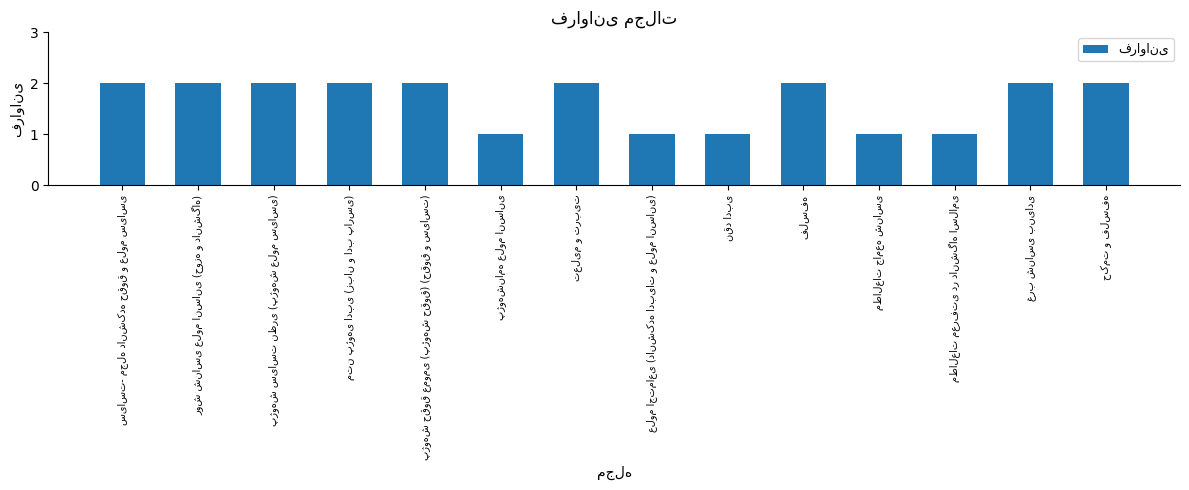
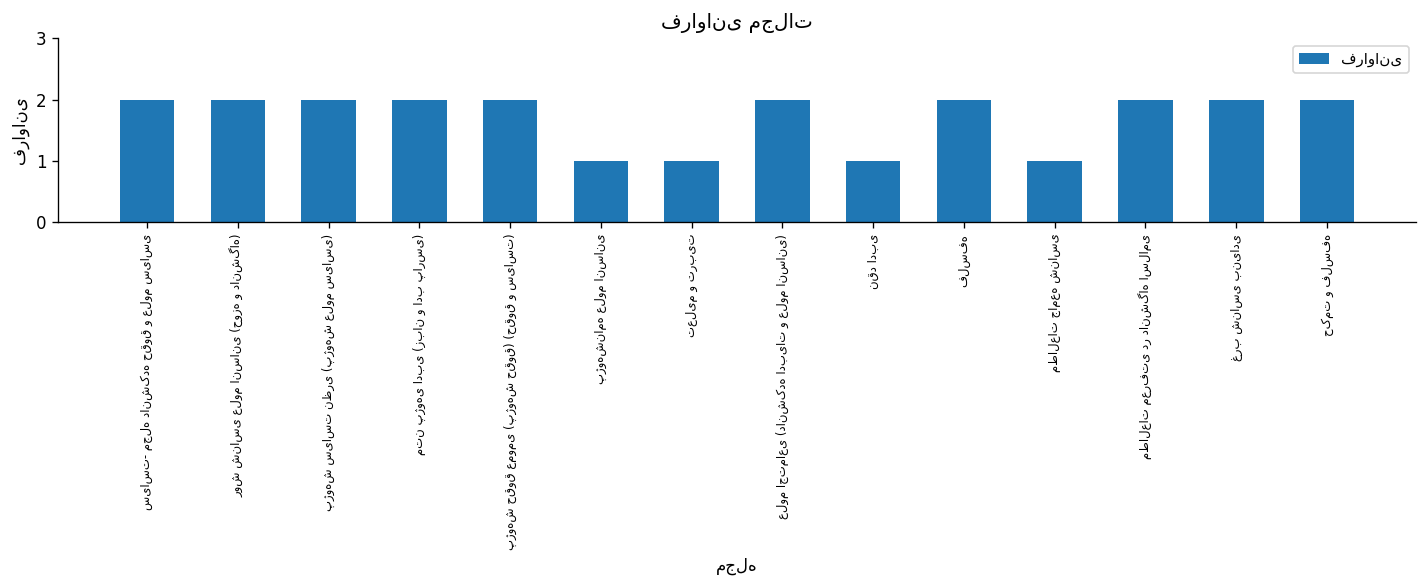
تعلیم و تربیت: 2 -> 1
علوم اجتماعی (دانشکده ادبیات و علوم انسانی): 1 -> 2
مطالعات معرفتی در دانشگاه اسلامی: 1 -> 2
